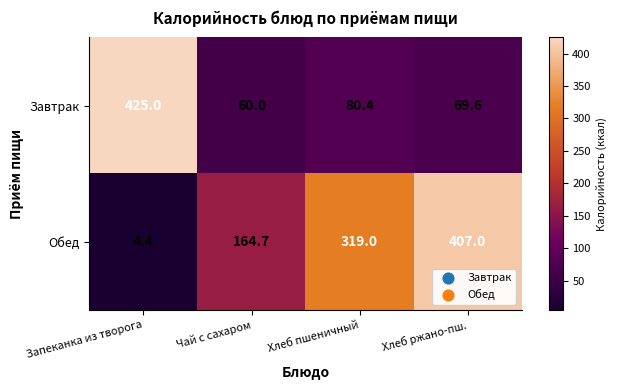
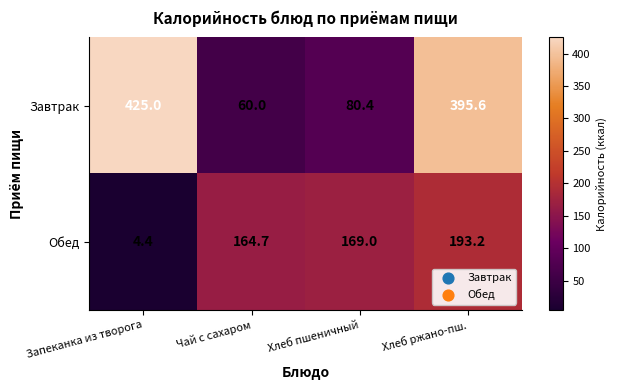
Завтрак, Хлеб ржано-пш.: 69.6 -> 395.6
Обед, Хлеб пшеничный: 319.0 -> 169.0
Обед, Хлеб ржано-пш.: 407.0 -> 193.2
